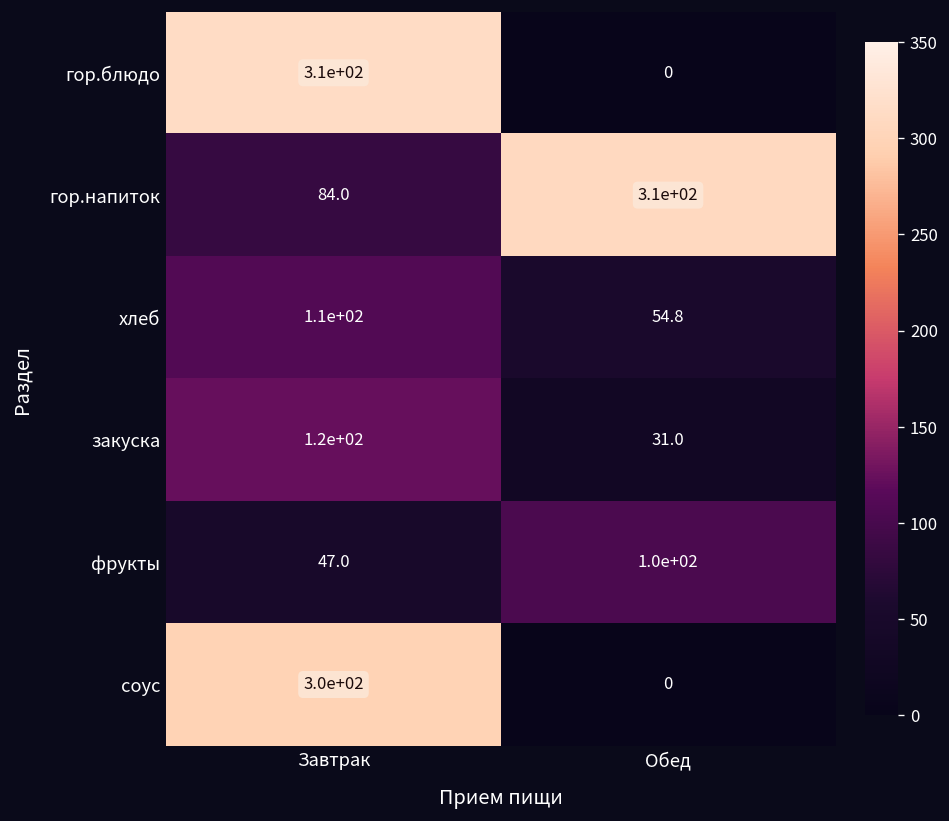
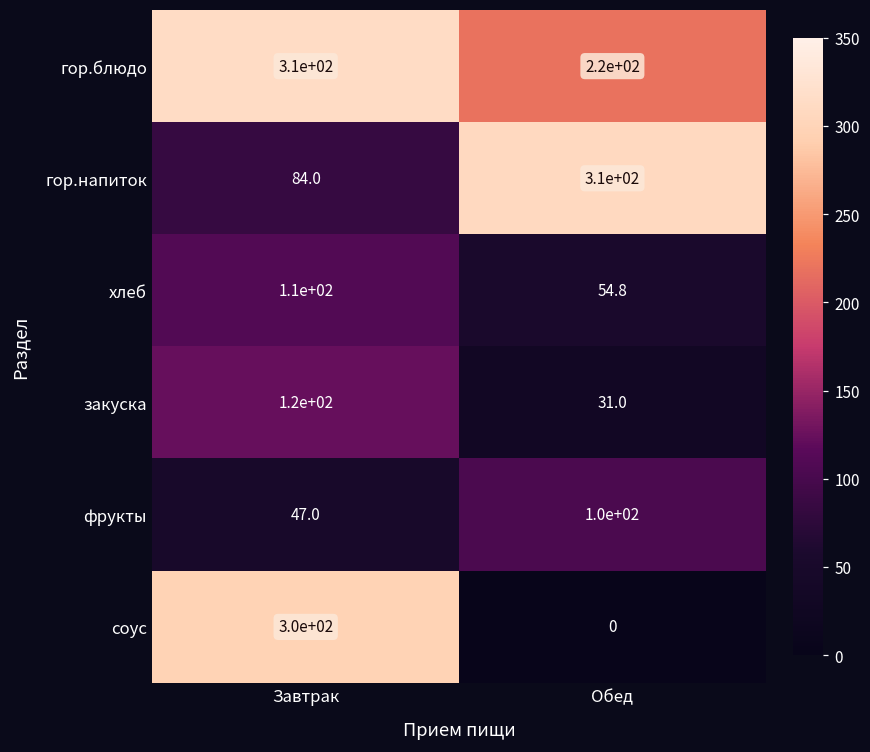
гор.блюдо, Обед: 0 -> 2.2e+02
